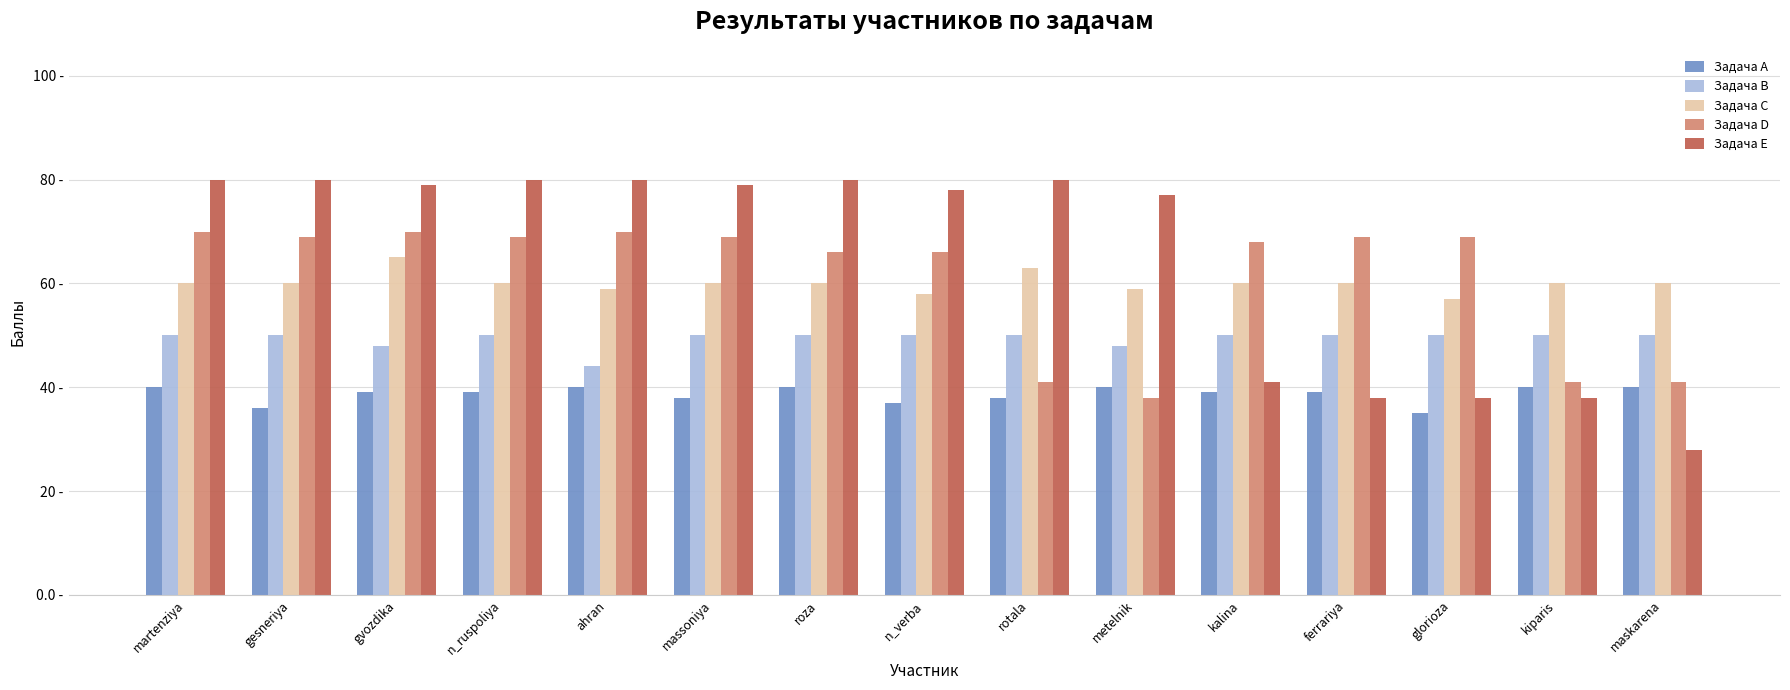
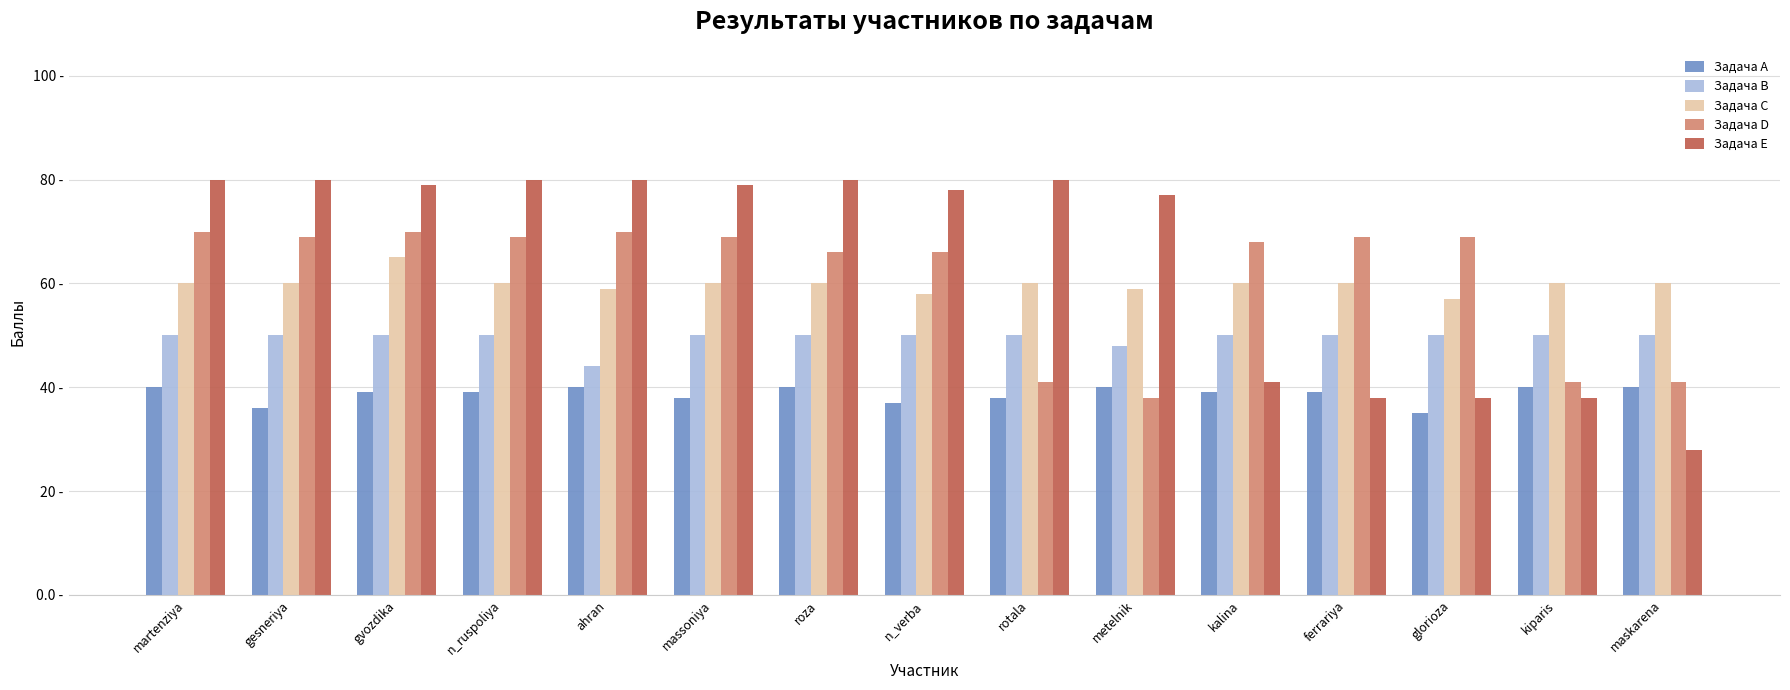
Задача B, gvozdika: 48 - -> 50 -
Задача C, rotala: 63 - -> 60 -
